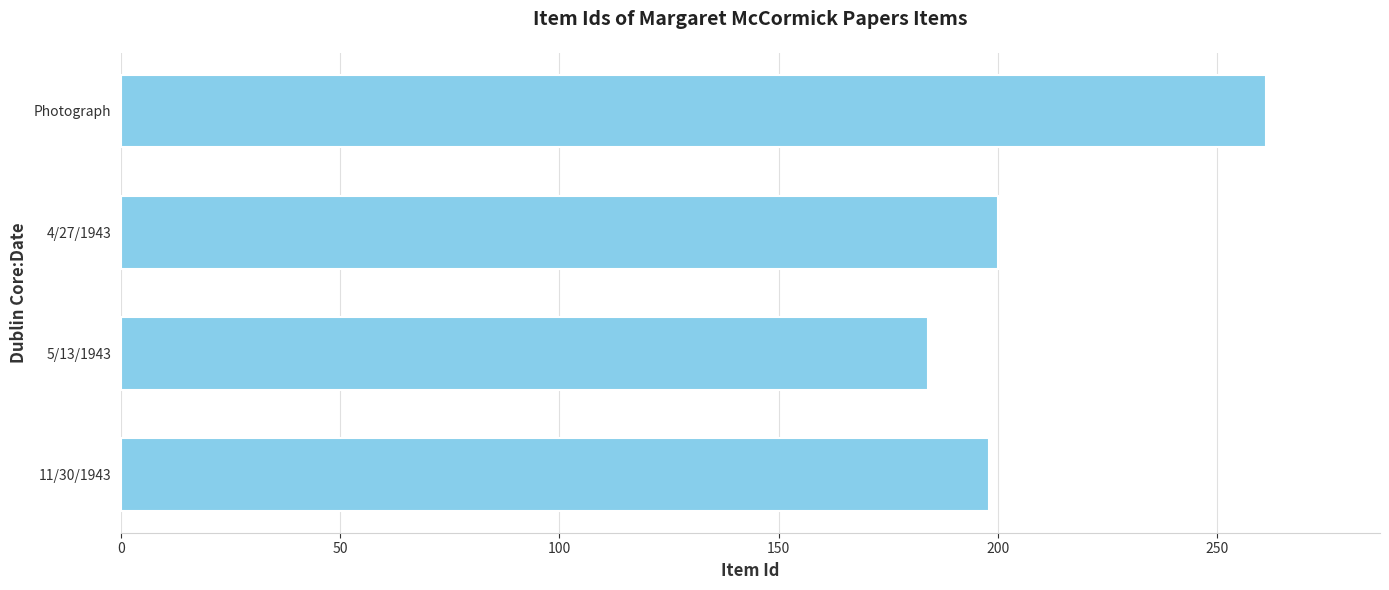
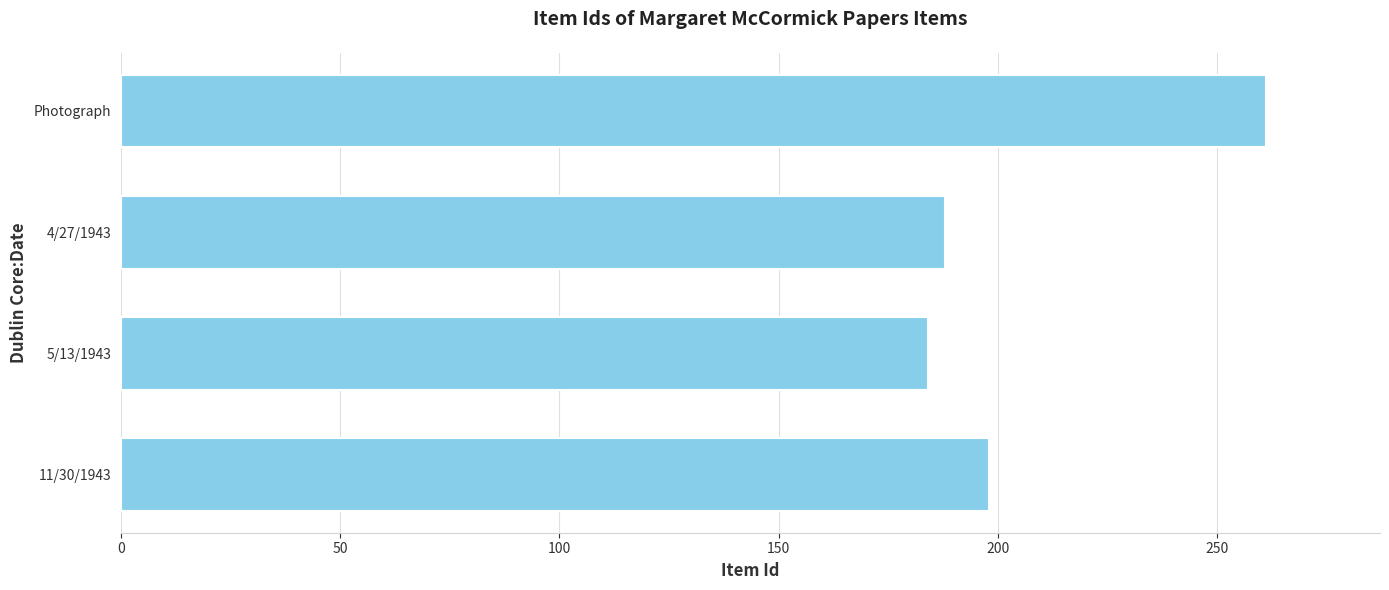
4/27/1943: 200 -> 188
